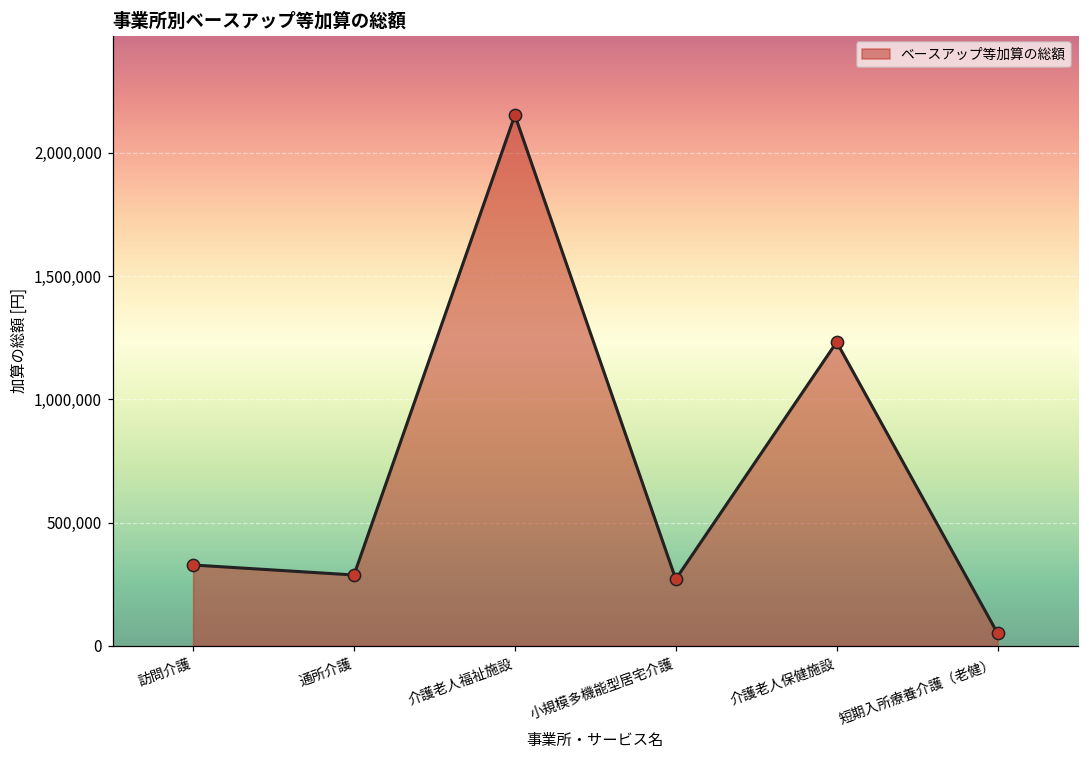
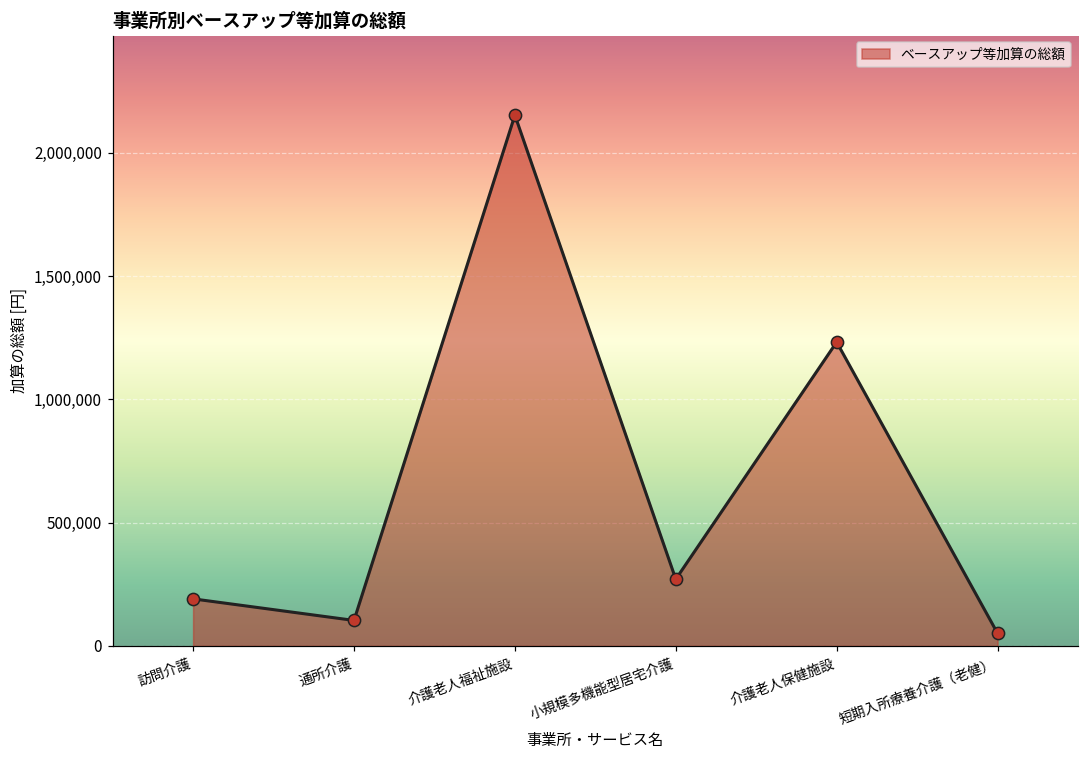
訪問介護: 330,000 -> 190,000
通所介護: 290,000 -> 100,000
